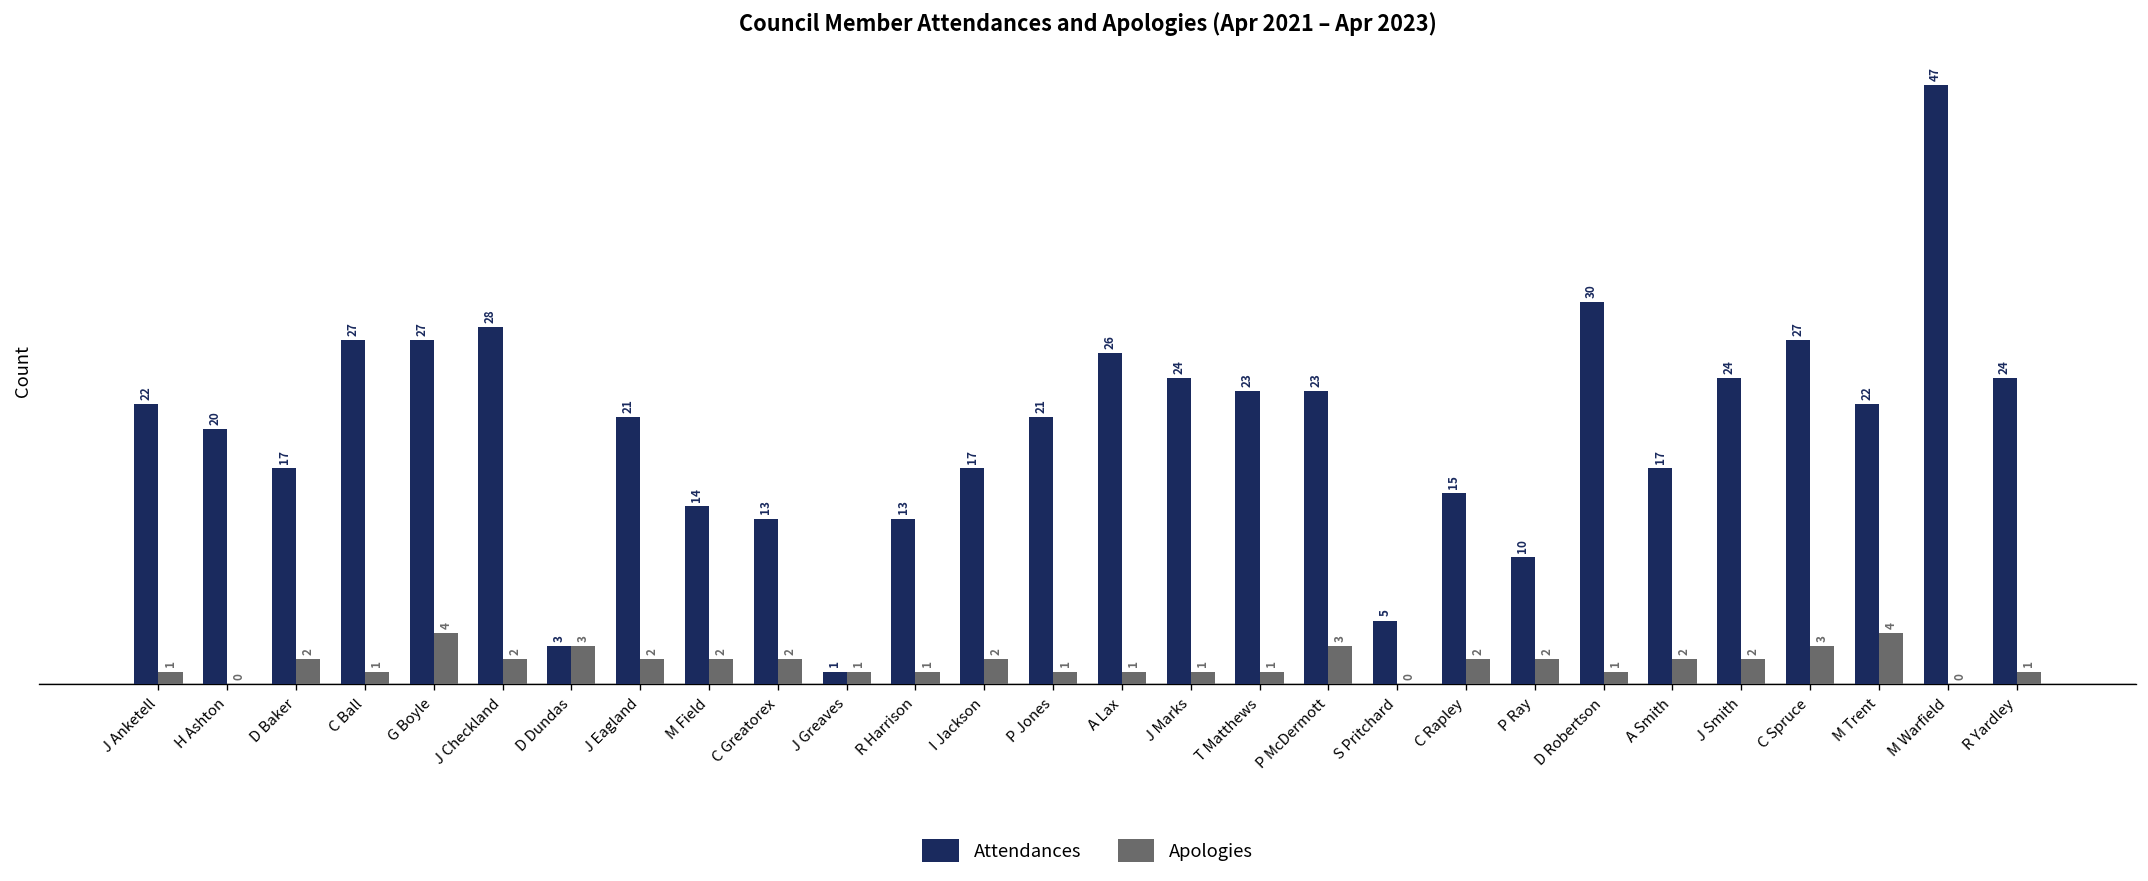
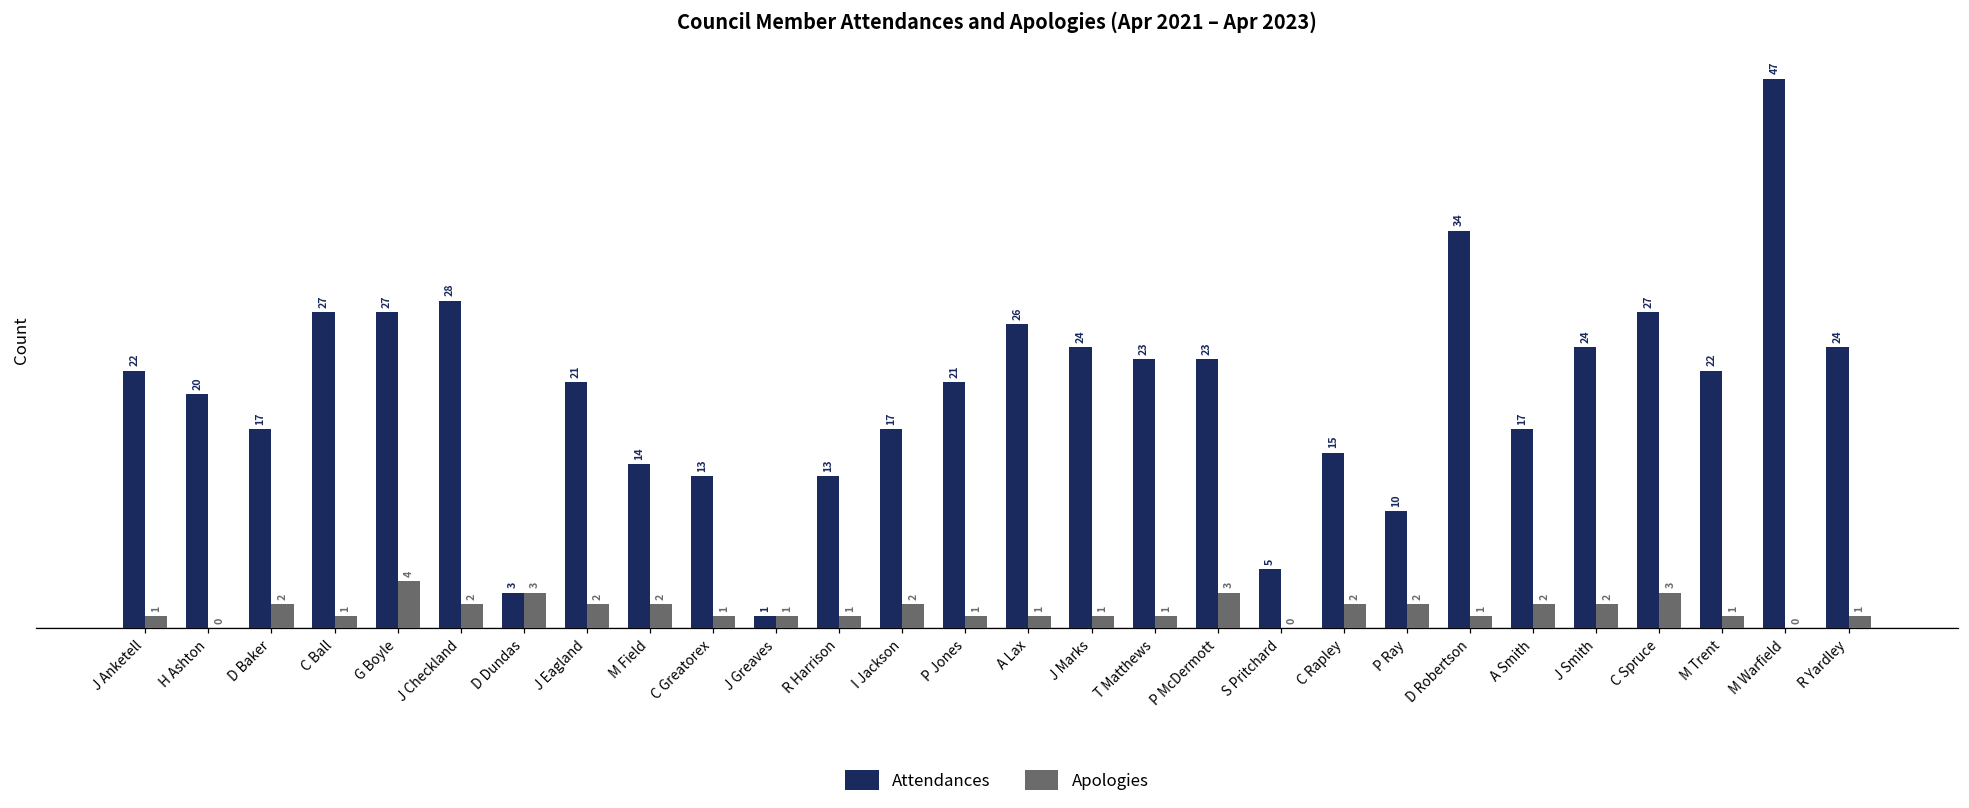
Apologies, C Greatorex: 2 -> 1
Attendances, D Robertson: 30 -> 34
Apologies, M Trent: 4 -> 1
